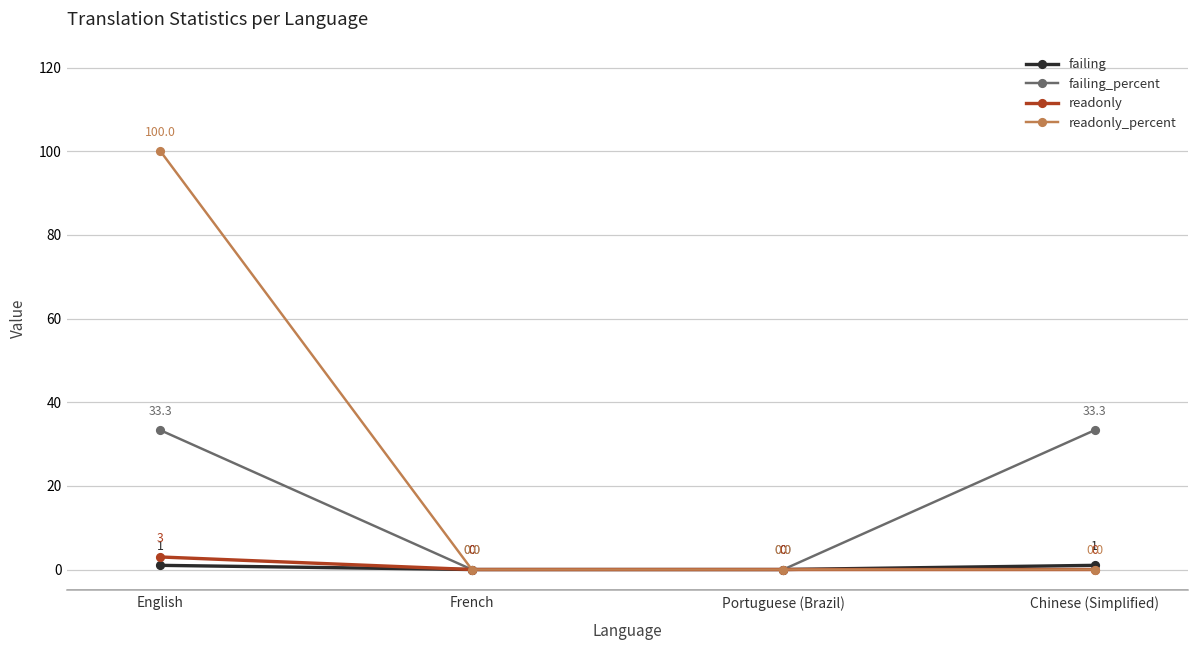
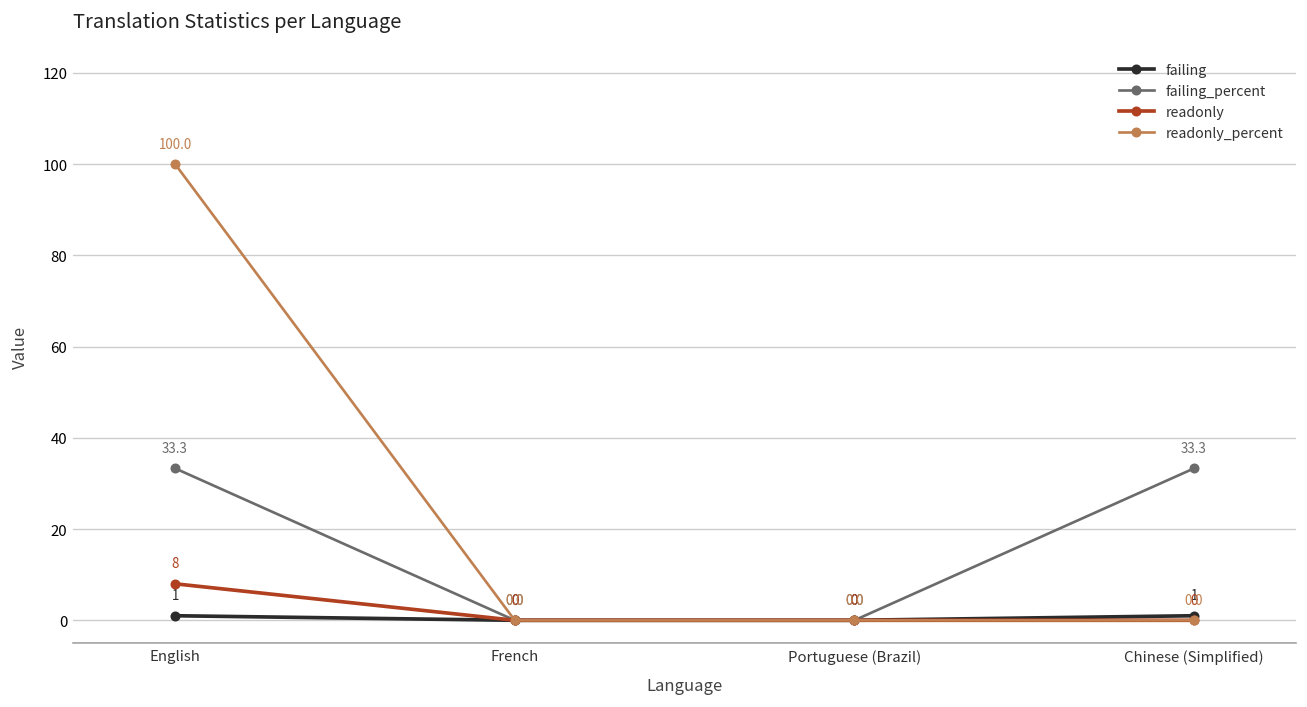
readonly, English: 3 -> 8
